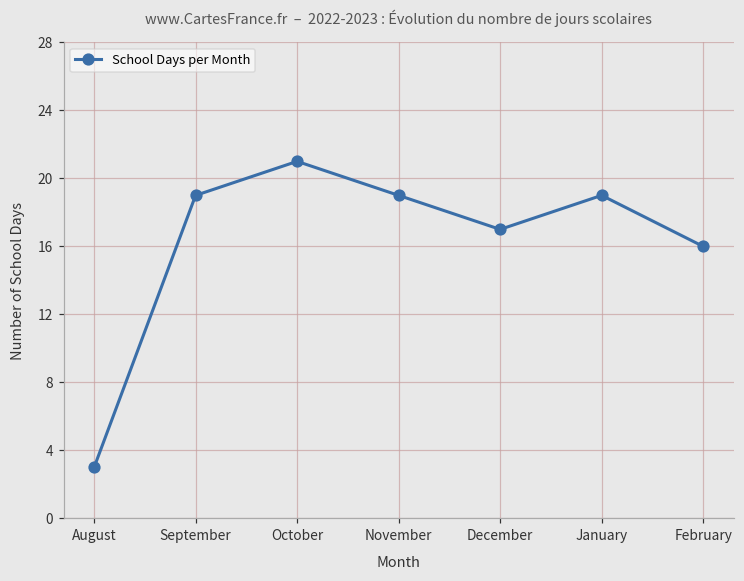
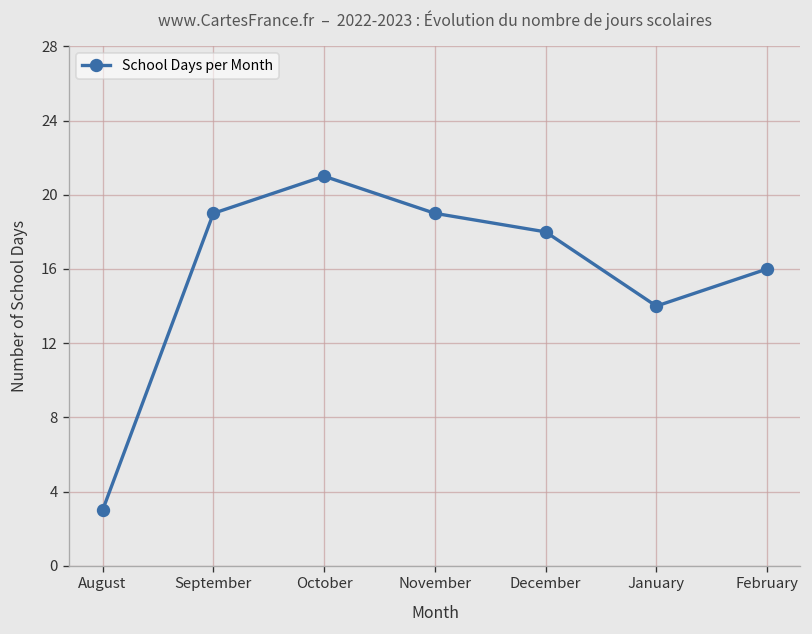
December: 17 -> 18
January: 19 -> 14
